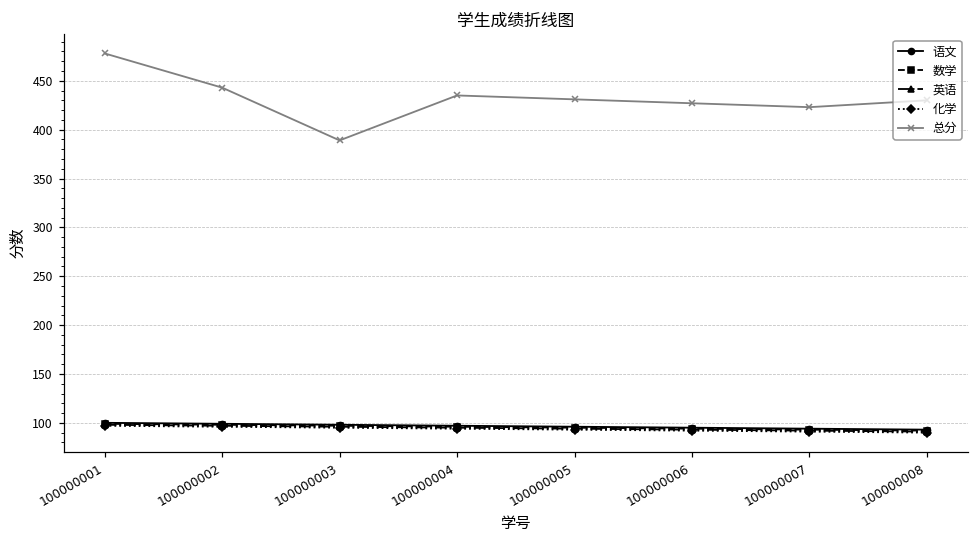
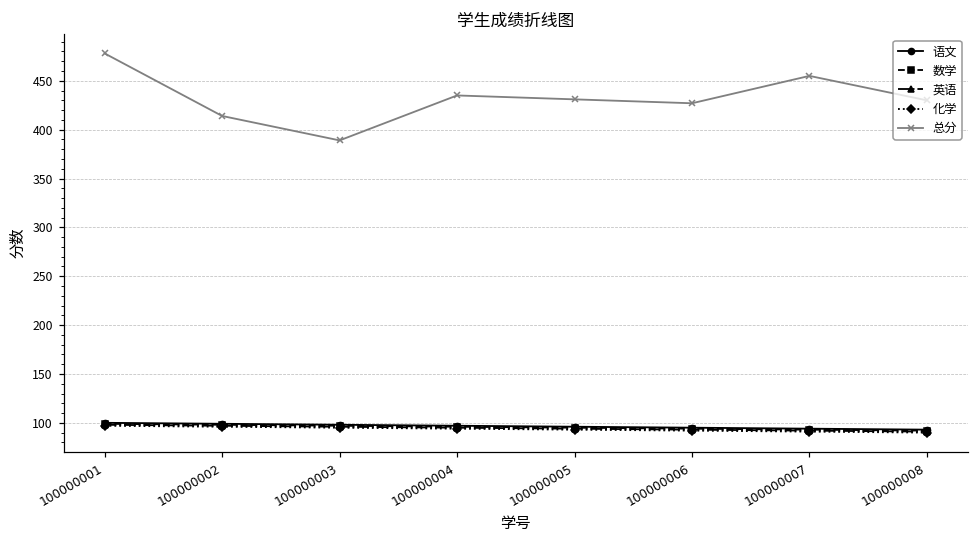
总分, 100000002: 440 -> 410
总分, 100000007: 420 -> 460
